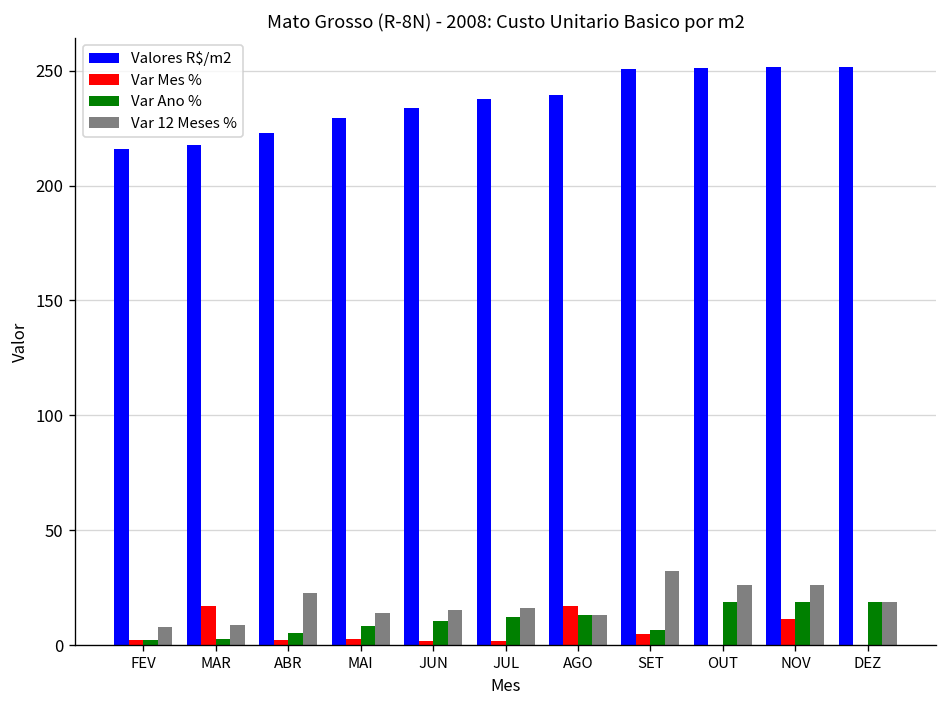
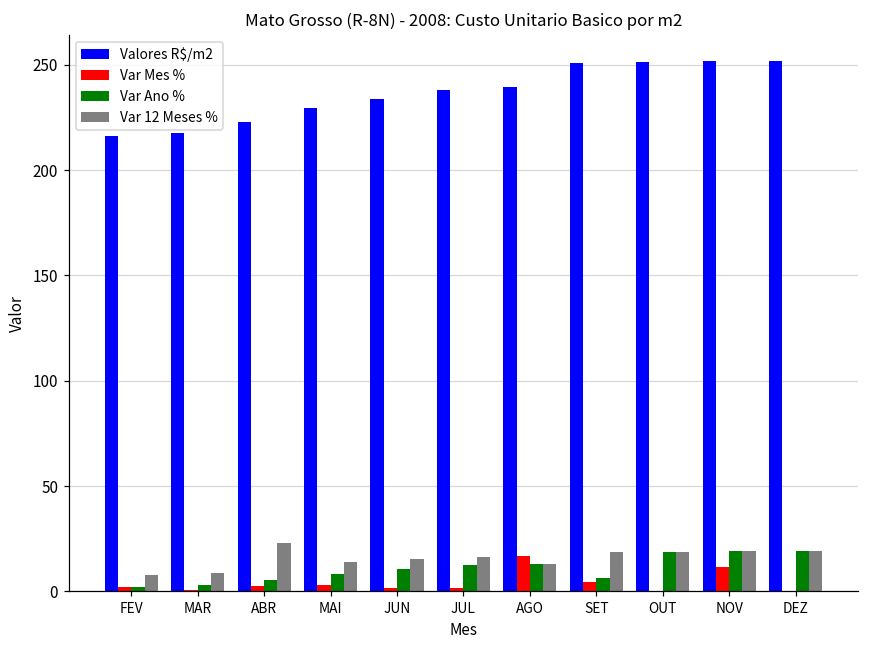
Var Mes %, MAR: 17 -> 1
Var 12 Meses %, SET: 32 -> 19
Var 12 Meses %, OUT: 26 -> 19
Var 12 Meses %, NOV: 26 -> 19
